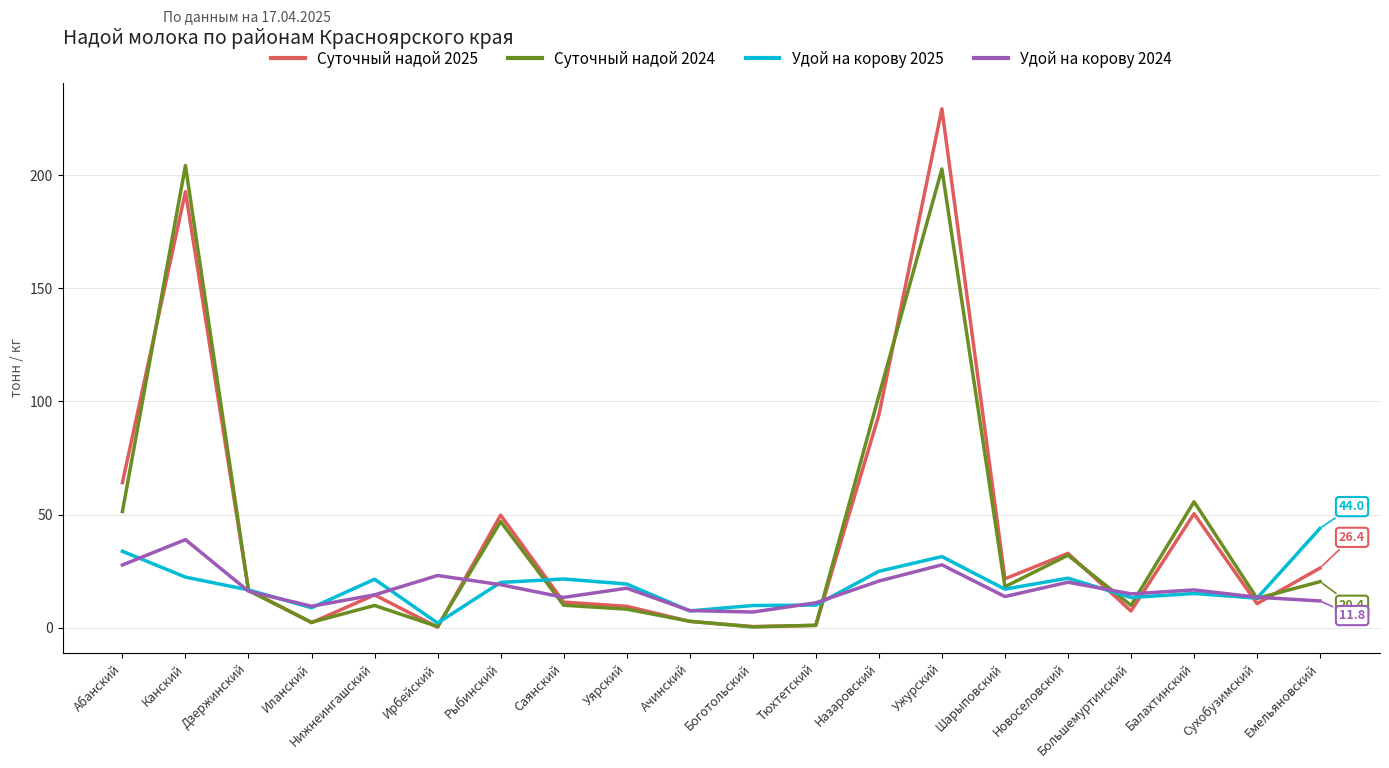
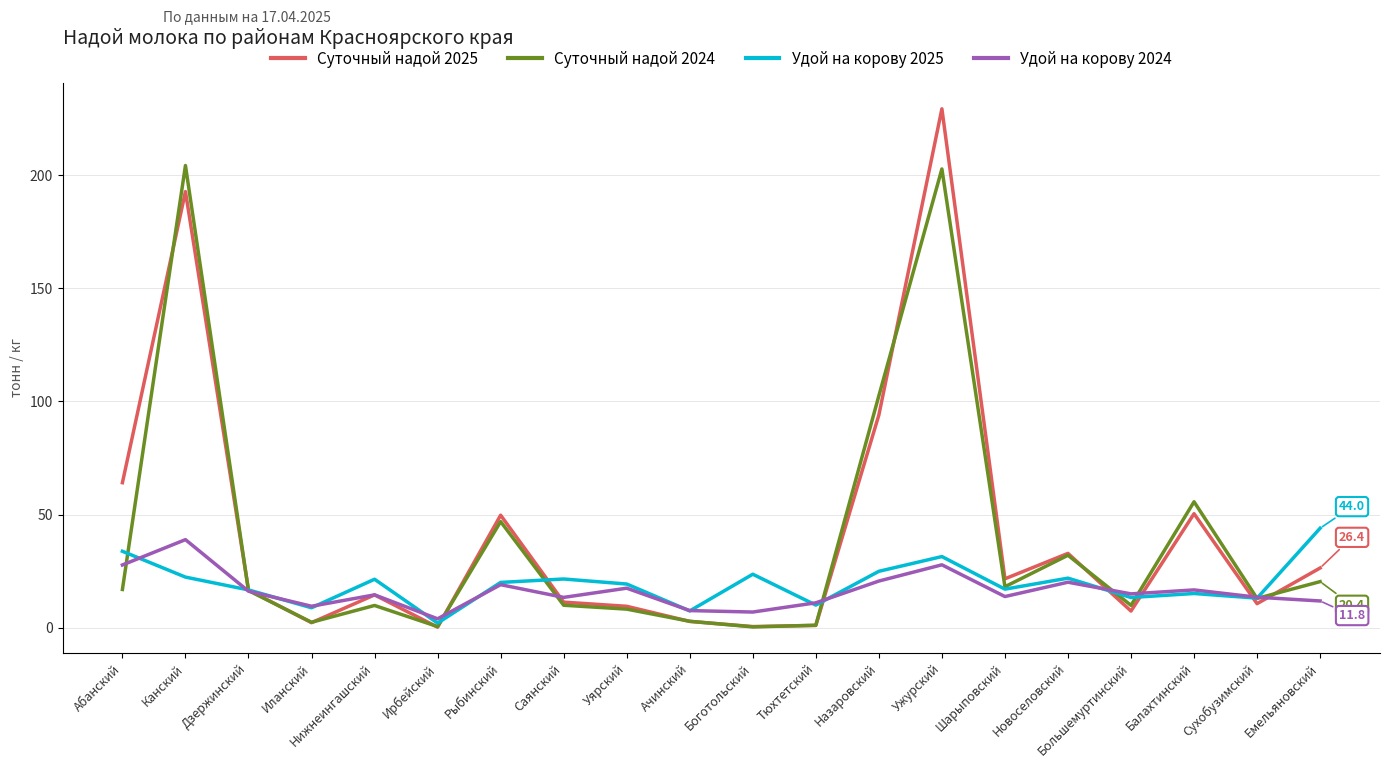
Суточный надой 2024, Абанский: 51 -> 17
Удой на корову 2024, Ирбейский: 23 -> 4
Удой на корову 2025, Боготольский: 10 -> 24
